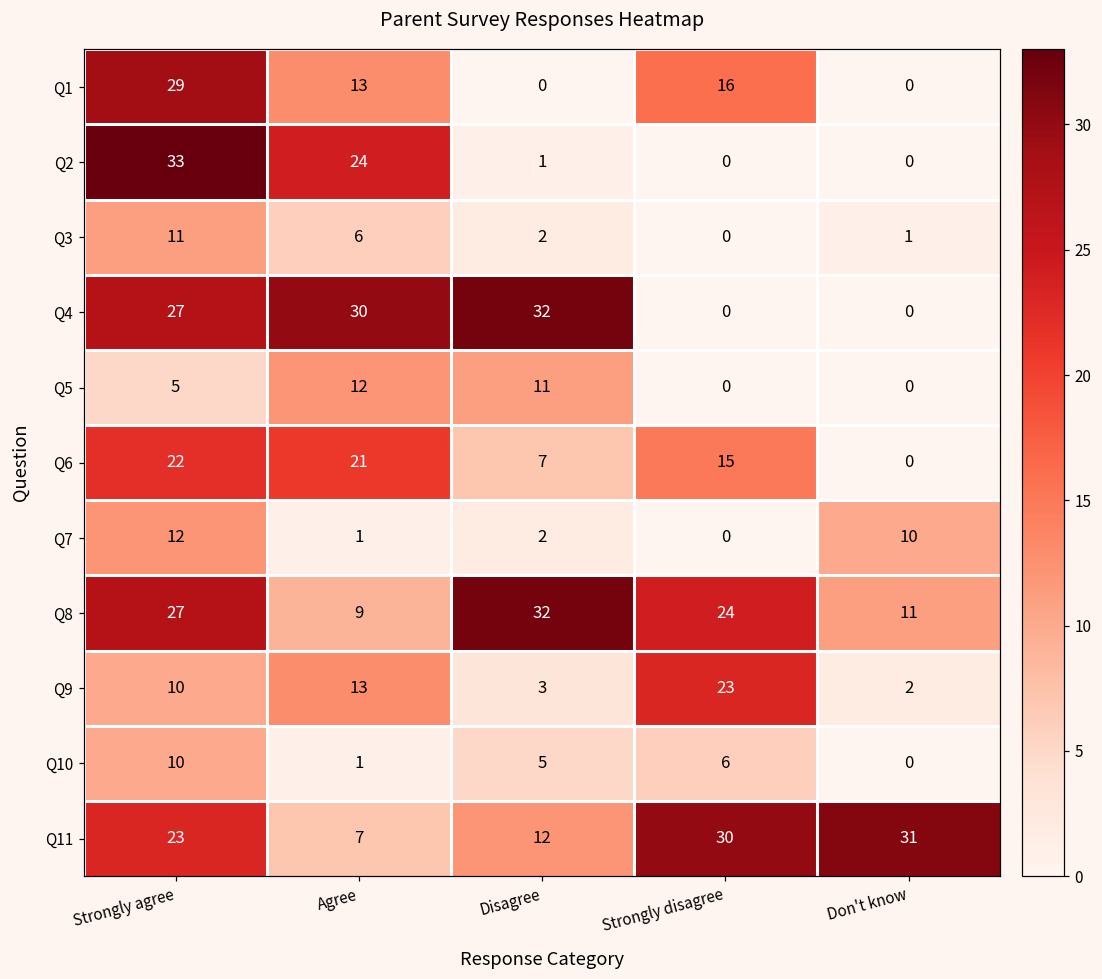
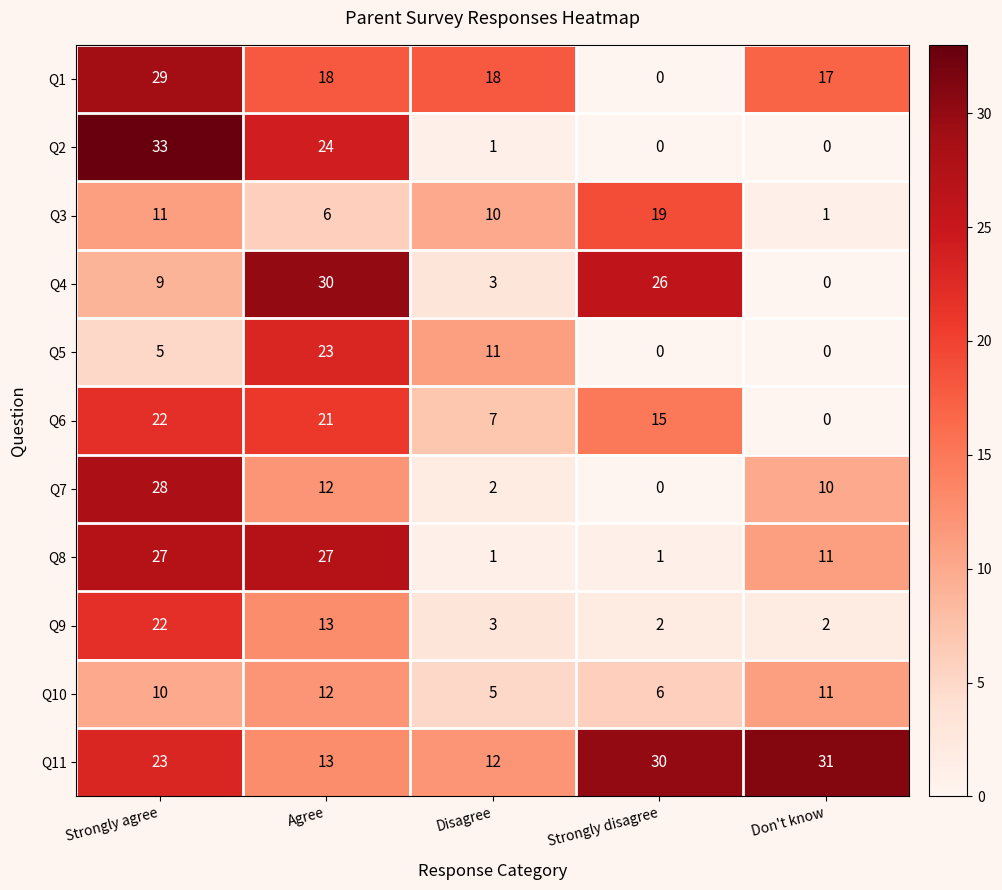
Q1, Agree: 13 -> 18
Q1, Disagree: 0 -> 18
Q1, Strongly disagree: 16 -> 0
Q1, Don't know: 0 -> 17
Q3, Disagree: 2 -> 10
Q3, Strongly disagree: 0 -> 19
Q4, Strongly agree: 27 -> 9
Q4, Disagree: 32 -> 3
Q4, Strongly disagree: 0 -> 26
Q5, Agree: 12 -> 23
Q7, Strongly agree: 12 -> 28
Q7, Agree: 1 -> 12
Q8, Agree: 9 -> 27
Q8, Disagree: 32 -> 1
Q8, Strongly disagree: 24 -> 1
Q9, Strongly agree: 10 -> 22
Q9, Strongly disagree: 23 -> 2
Q10, Agree: 1 -> 12
Q10, Don't know: 0 -> 11
Q11, Agree: 7 -> 13
